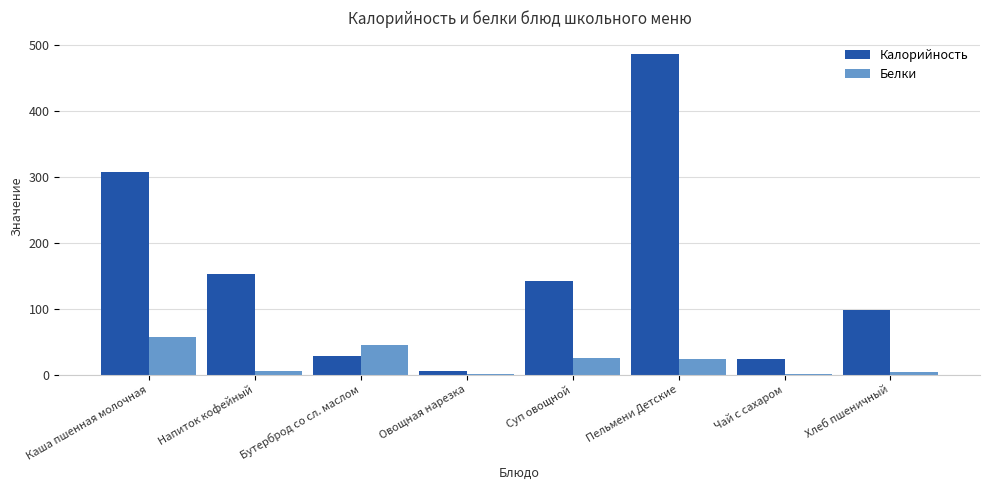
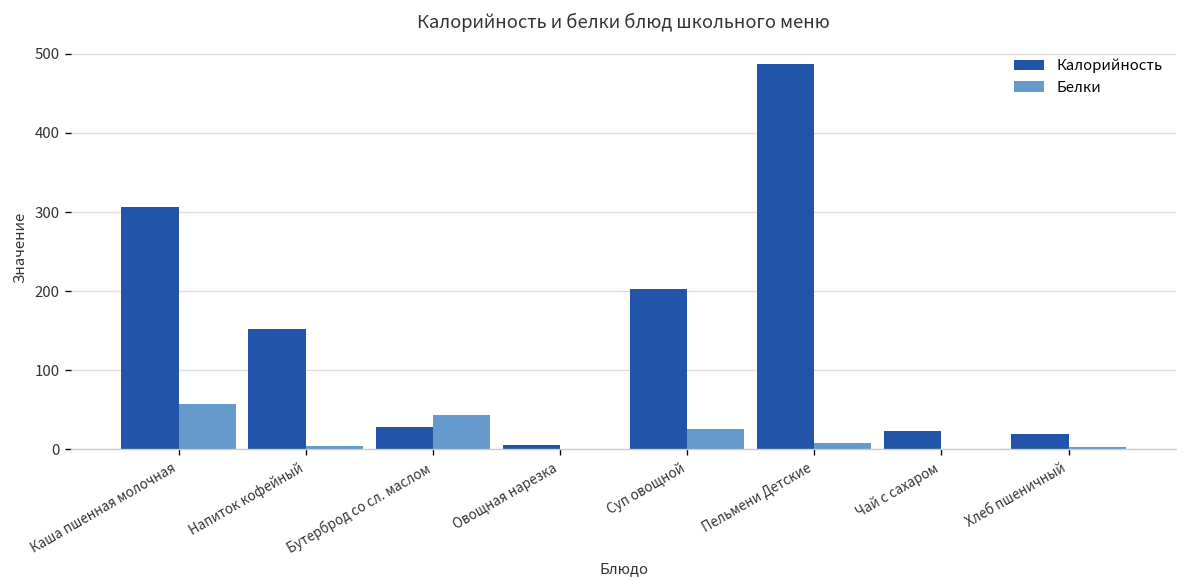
Калорийность, Суп овощной: 140 -> 200
Белки, Пельмени Детские: 20 -> 10
Калорийность, Хлеб пшеничный: 100 -> 20
